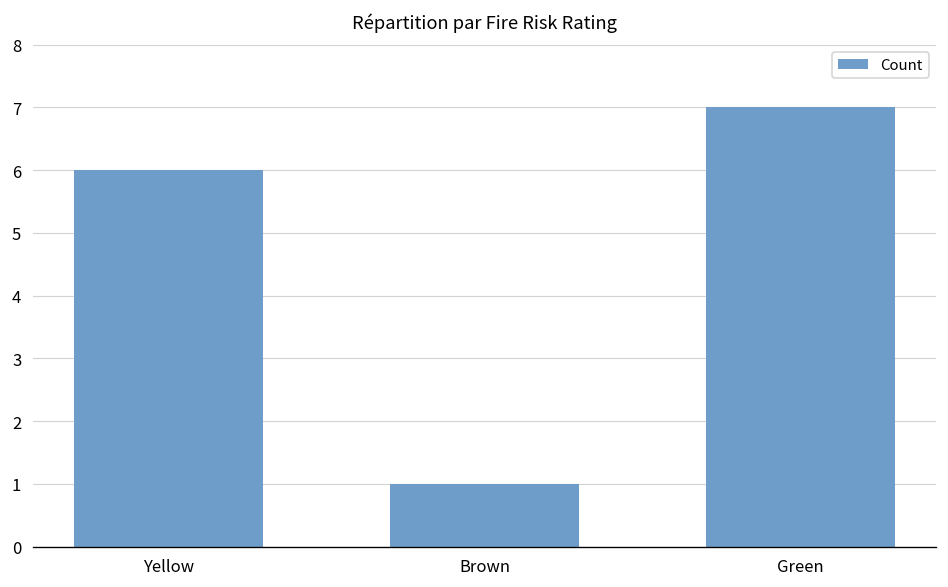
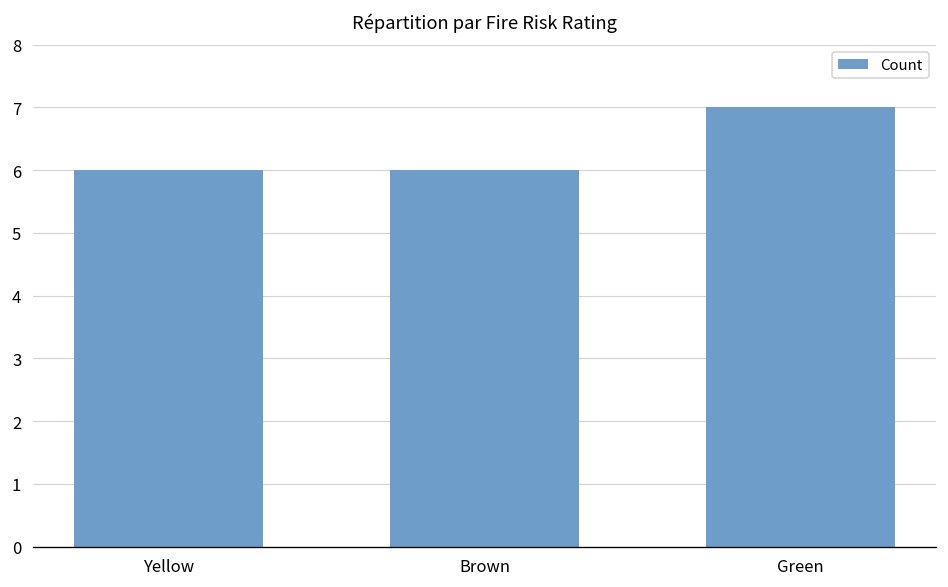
Brown: 1 -> 6
